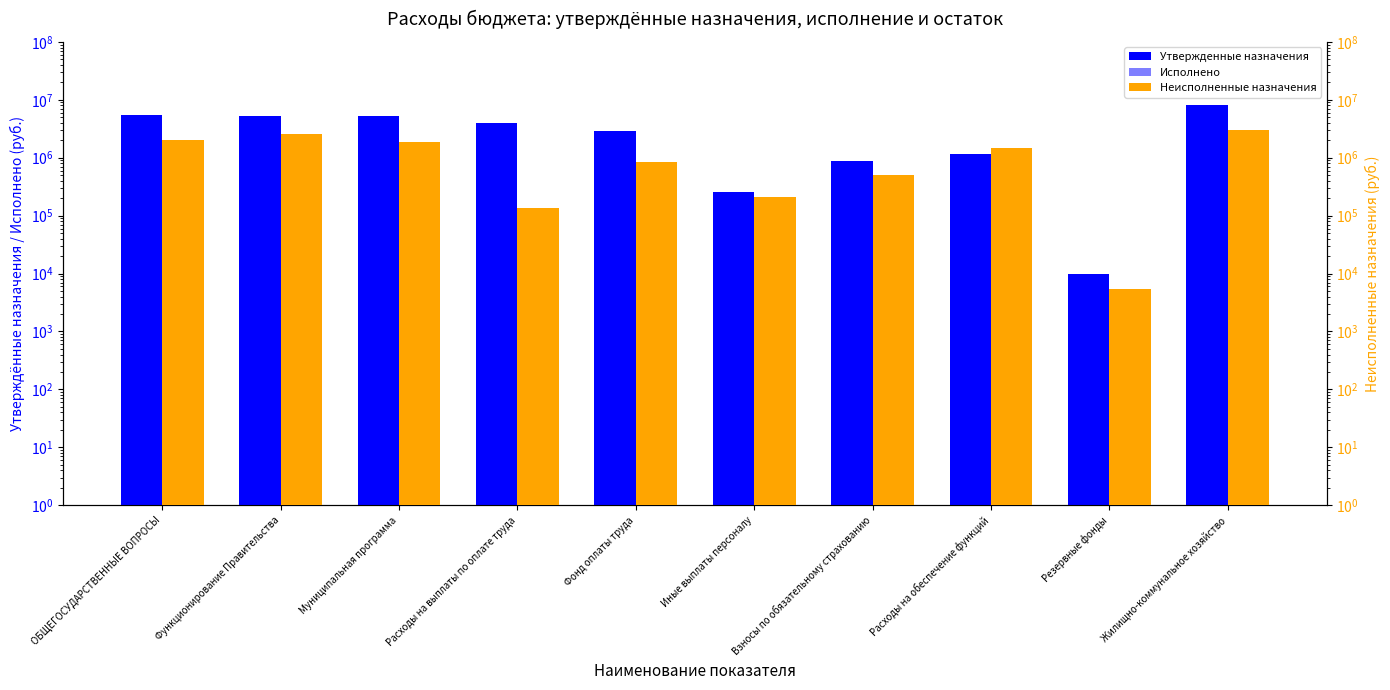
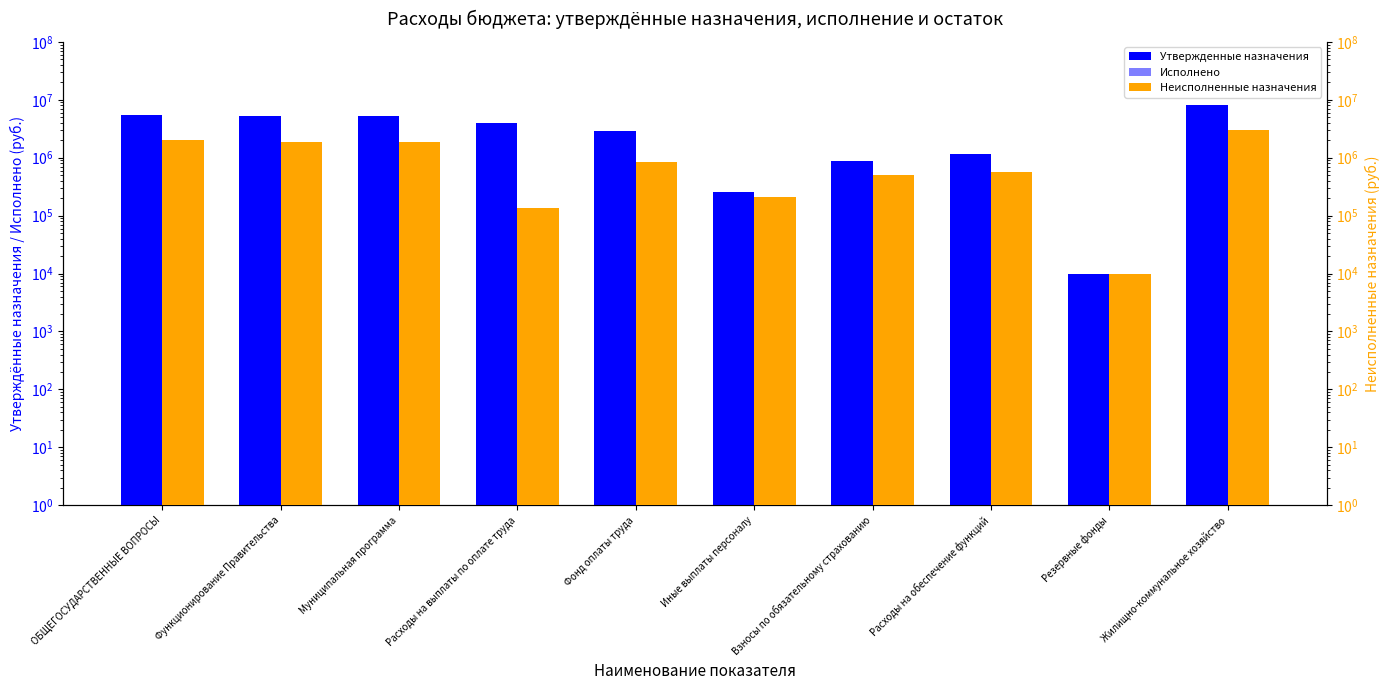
Неисполненные назначения, Функционирование Правительства: 3000000 -> 1900000
Неисполненные назначения, Расходы на обеспечение функций: 1500000 -> 600000
Неисполненные назначения, Резервные фонды: 5000 -> 10000
